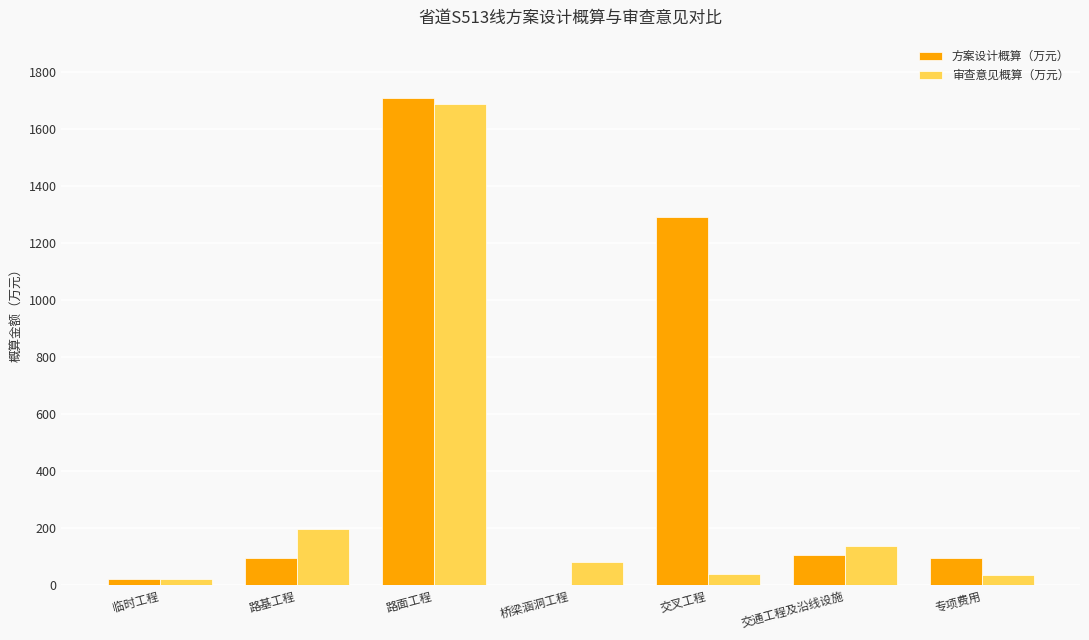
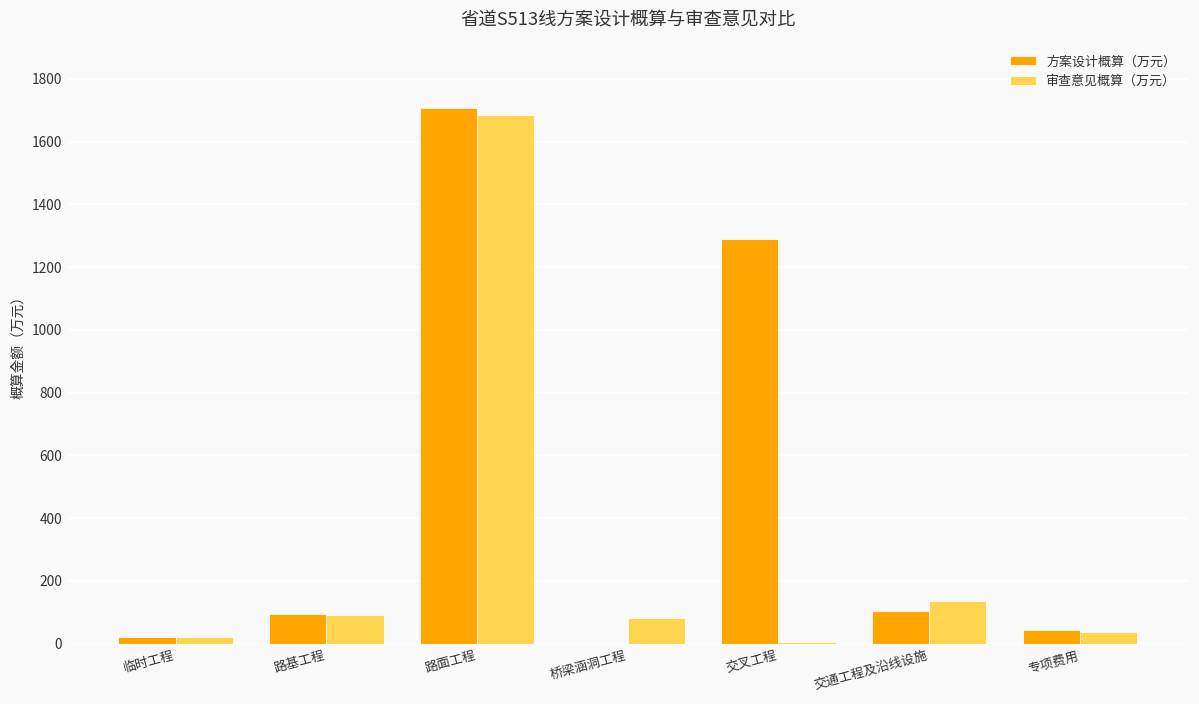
审查意见概算（万元）, 路基工程: 200 -> 90
审查意见概算（万元）, 交叉工程: 40 -> 10
方案设计概算（万元）, 专项费用: 90 -> 40
